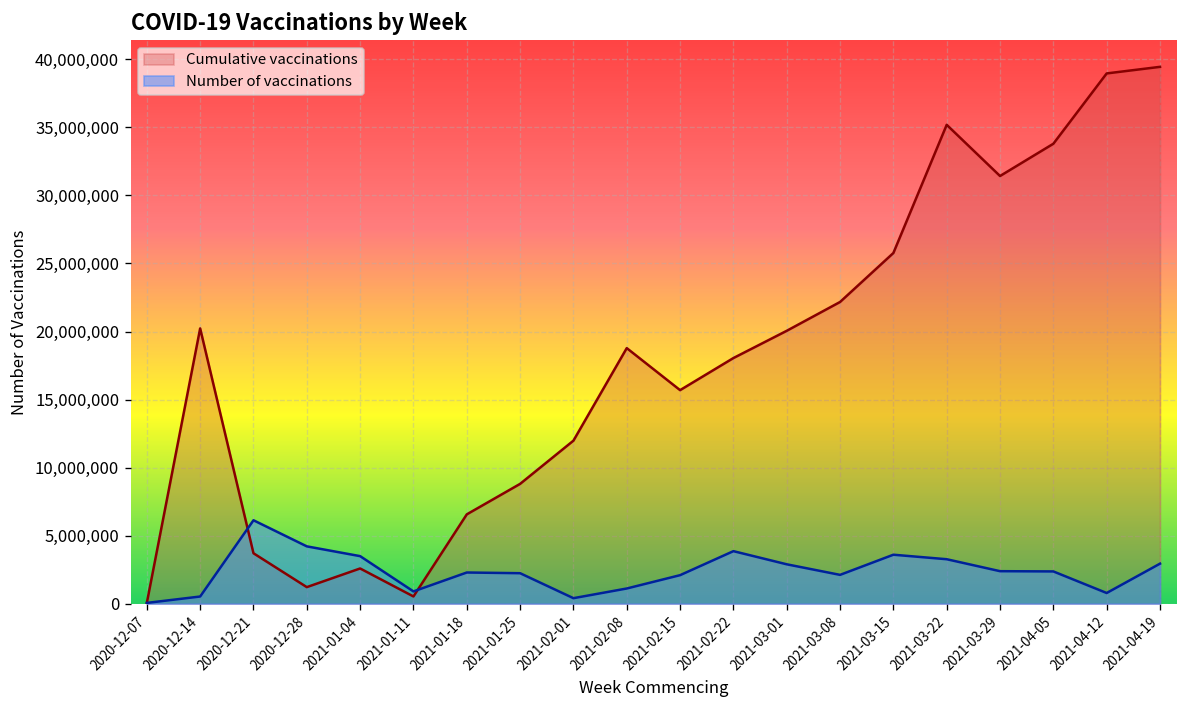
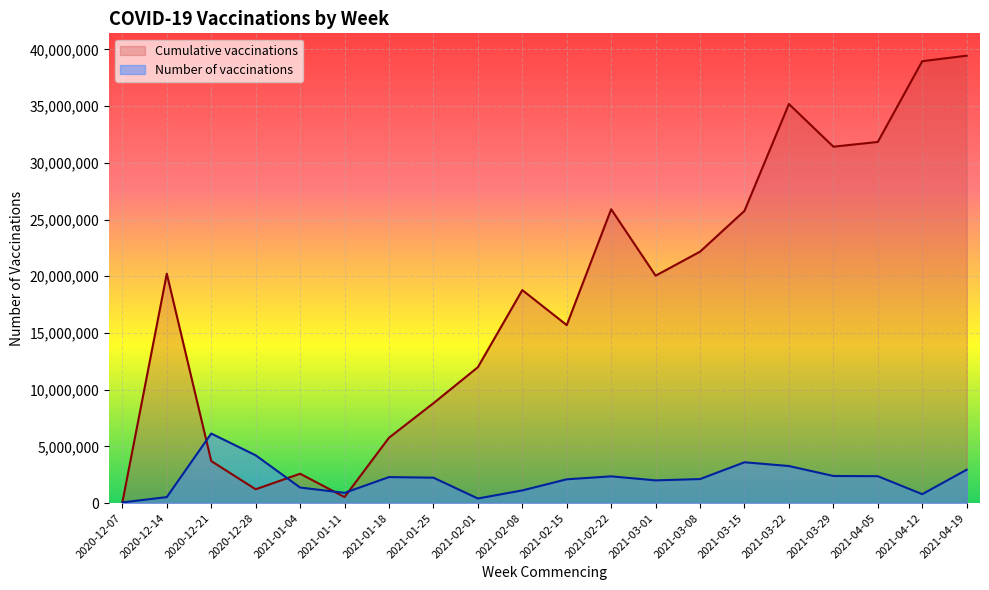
Number of vaccinations, 2021-01-04: 3,500,000 -> 1,400,000
Cumulative vaccinations, 2021-01-18: 6,600,000 -> 5,800,000
Cumulative vaccinations, 2021-02-22: 18,000,000 -> 25,900,000
Number of vaccinations, 2021-02-22: 3,900,000 -> 2,400,000
Number of vaccinations, 2021-03-01: 2,900,000 -> 2,000,000
Cumulative vaccinations, 2021-04-05: 33,800,000 -> 31,800,000
